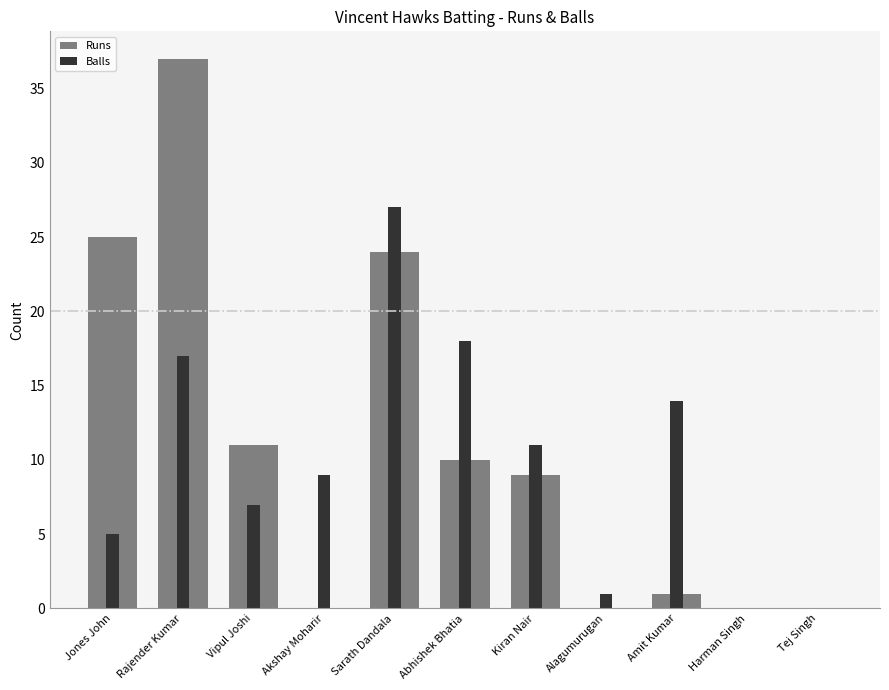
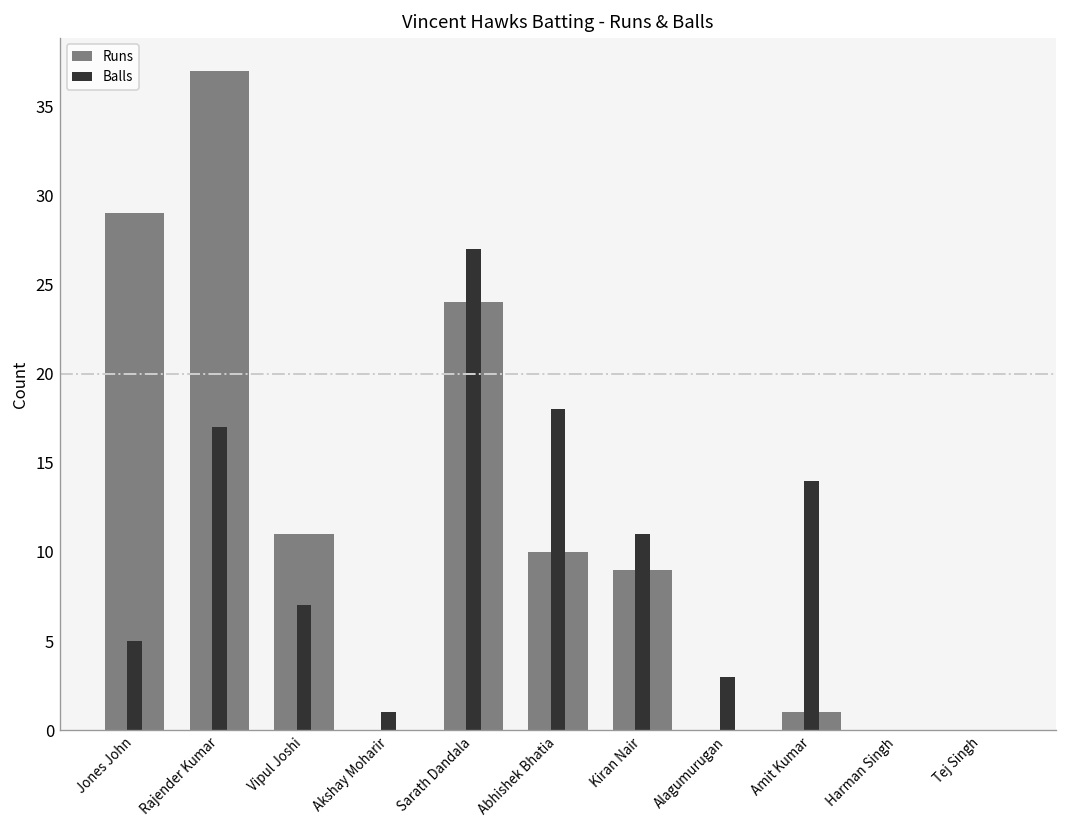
Runs, Jones John: 25 -> 29
Balls, Akshay Moharir: 9 -> 1
Balls, Alagumurugan: 1 -> 3
